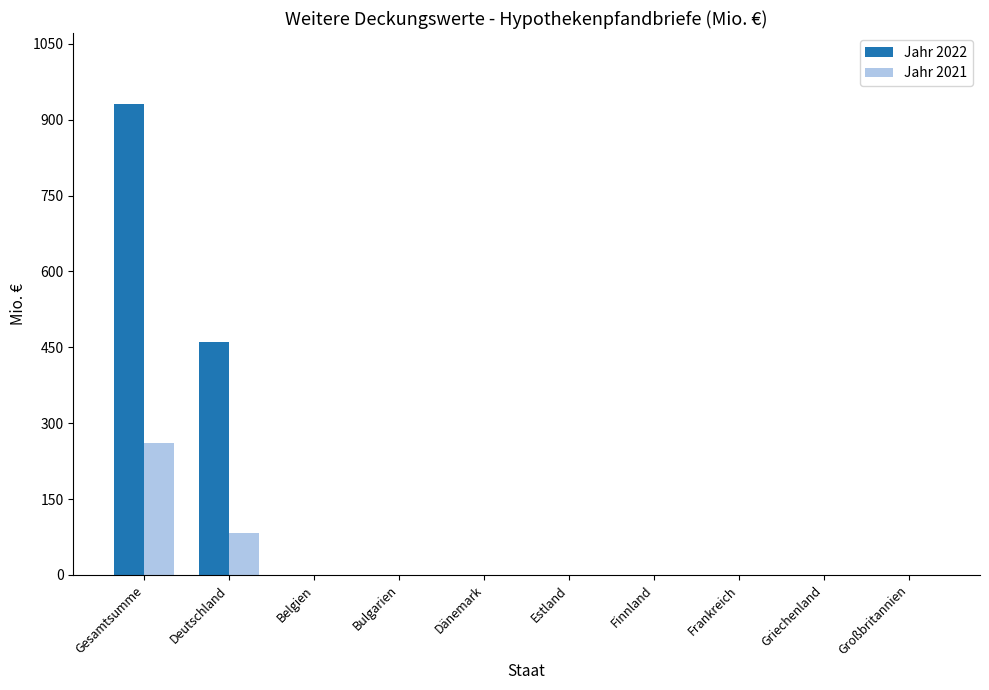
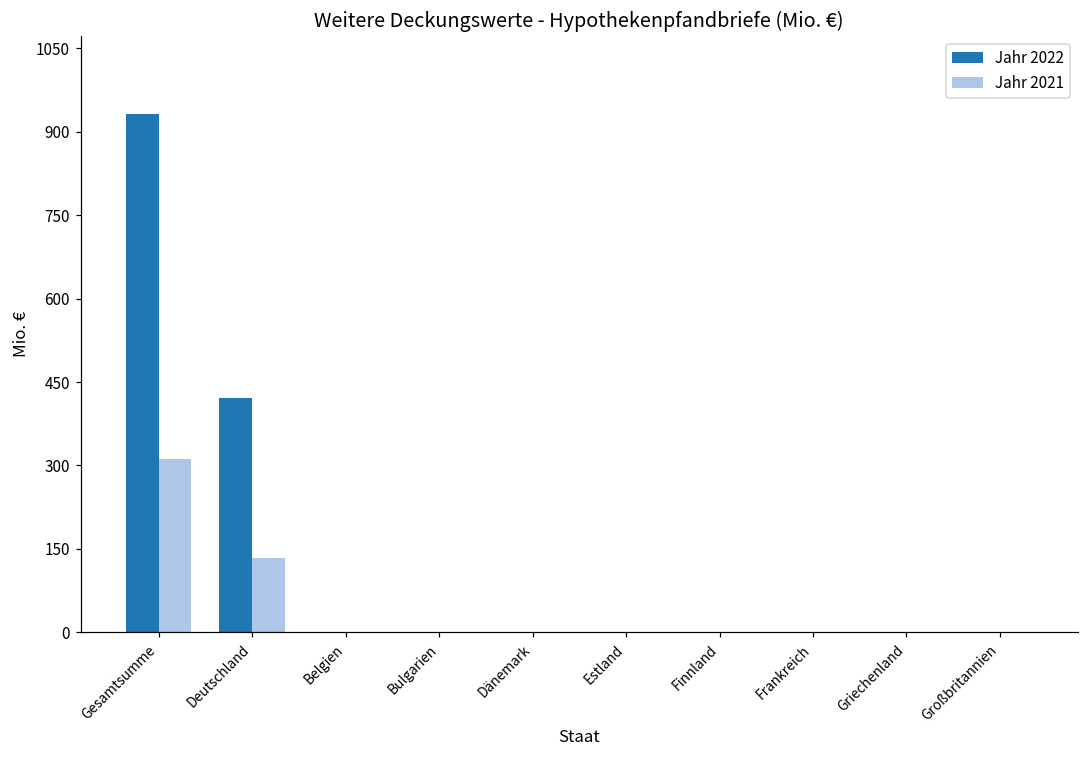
Jahr 2021, Gesamtsumme: 260 -> 310
Jahr 2022, Deutschland: 460 -> 420
Jahr 2021, Deutschland: 80 -> 130
